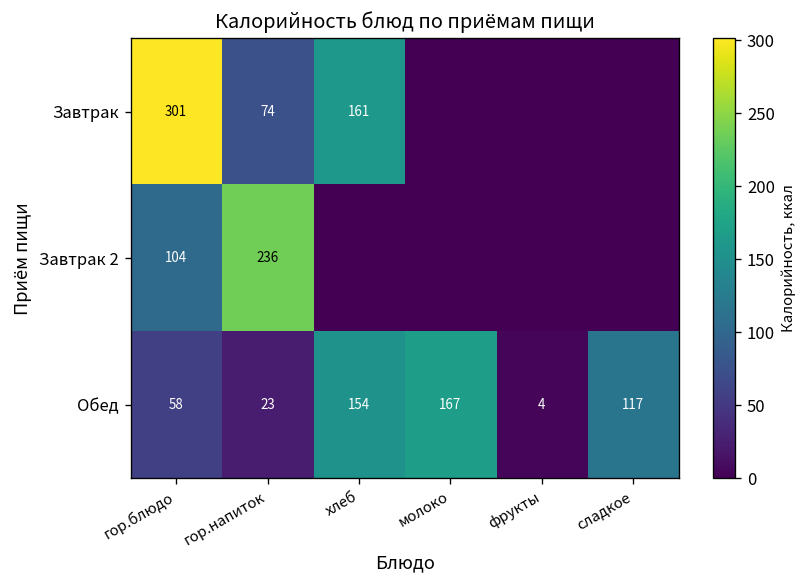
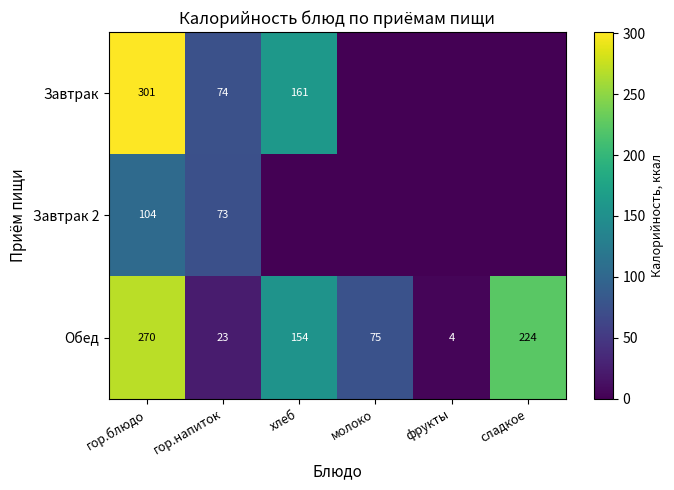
Завтрак 2, гор.напиток: 236 -> 73
Обед, гор.блюдо: 58 -> 270
Обед, молоко: 167 -> 75
Обед, сладкое: 117 -> 224
